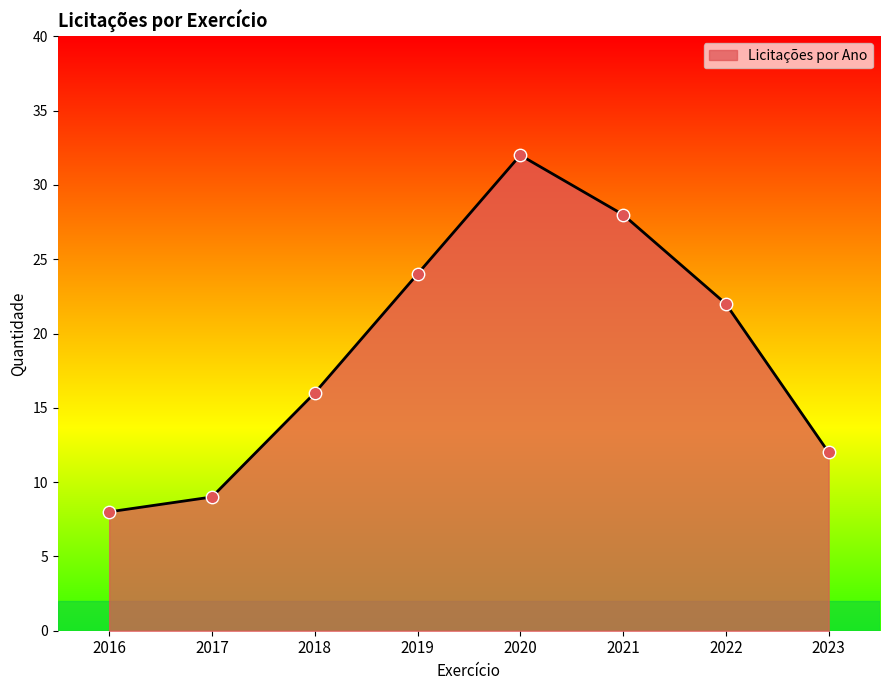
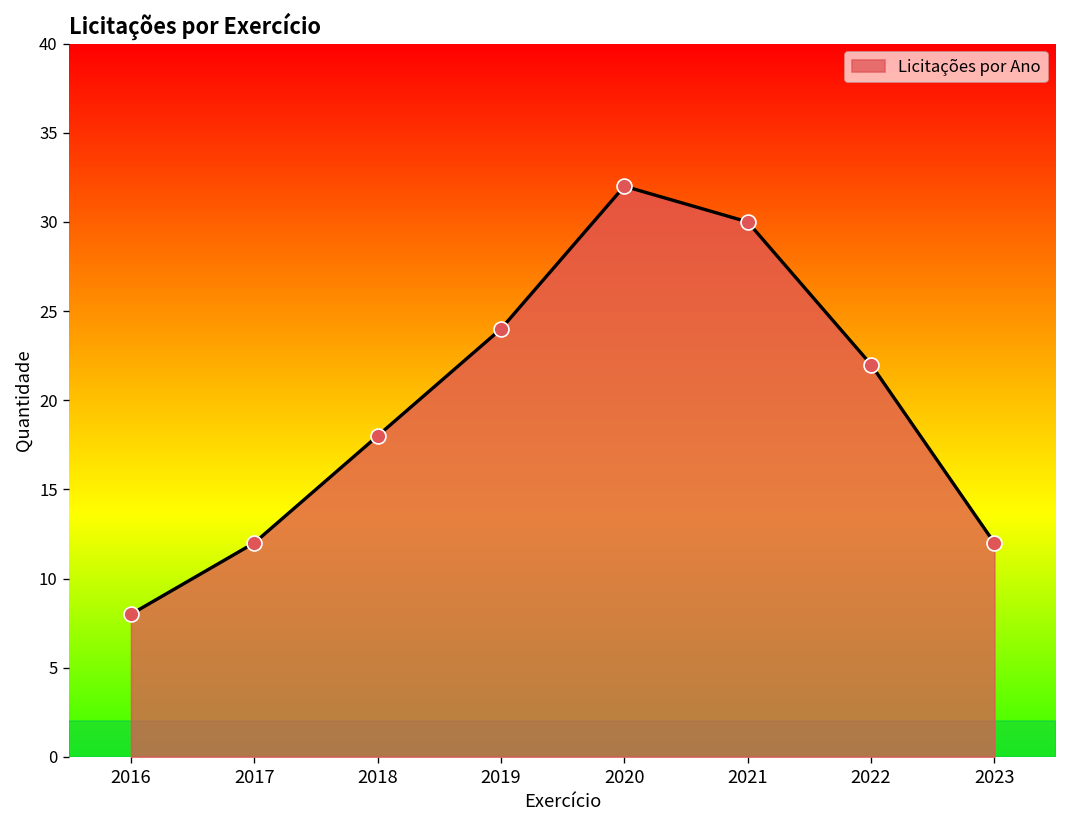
2017: 9 -> 12
2018: 16 -> 18
2021: 28 -> 30
